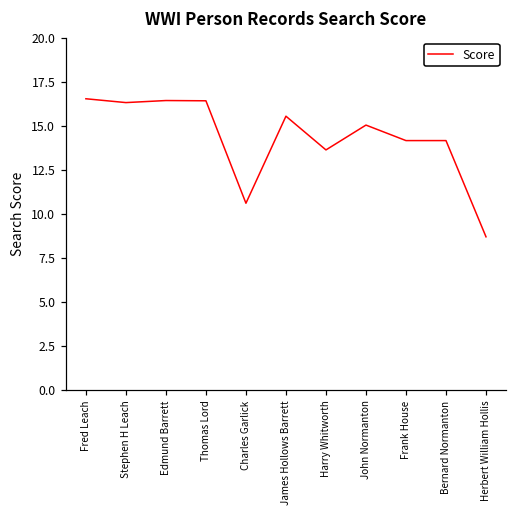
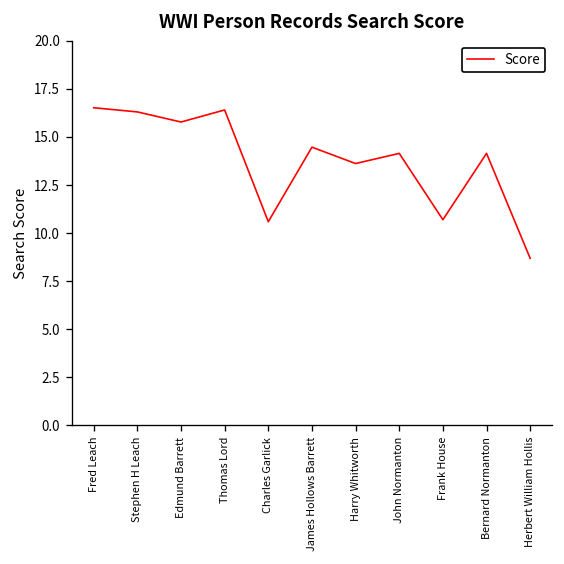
Edmund Barrett: 16.4 -> 15.8
James Hollows Barrett: 15.5 -> 14.5
John Normanton: 15.0 -> 14.1
Frank House: 14.1 -> 10.7
